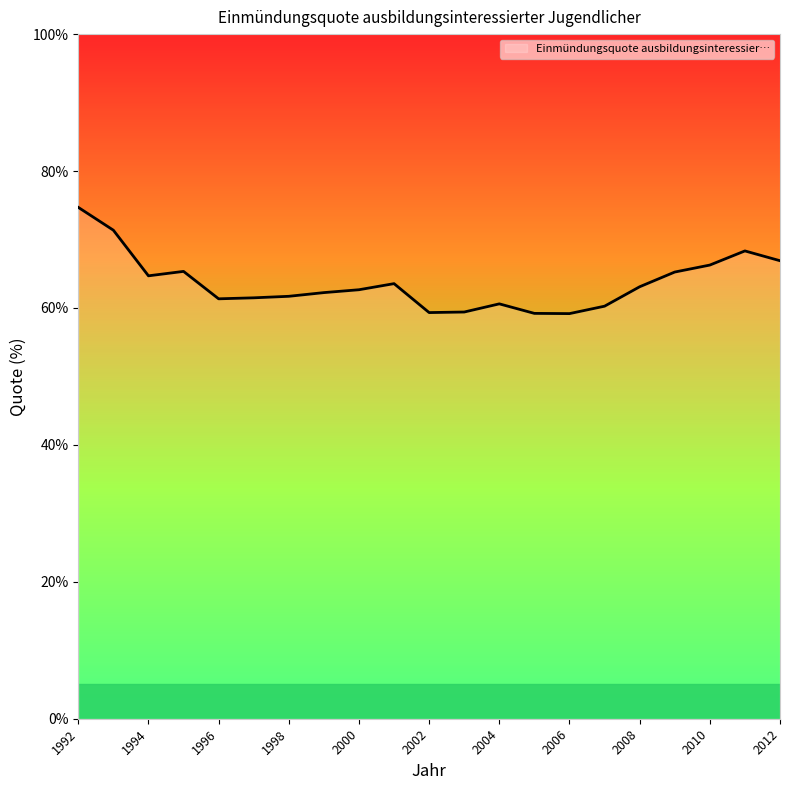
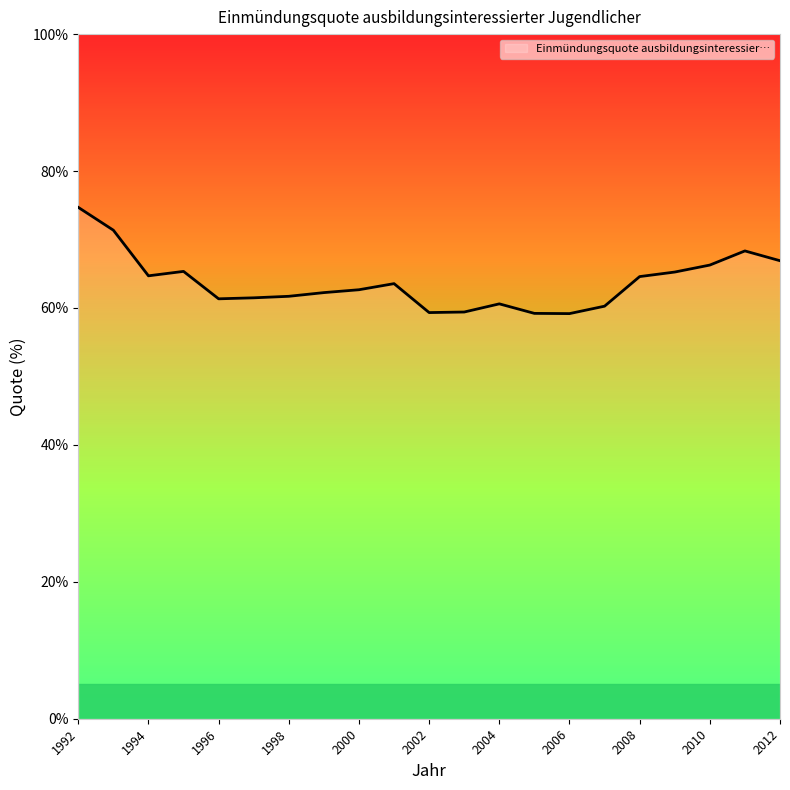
2008: 63% -> 65%
